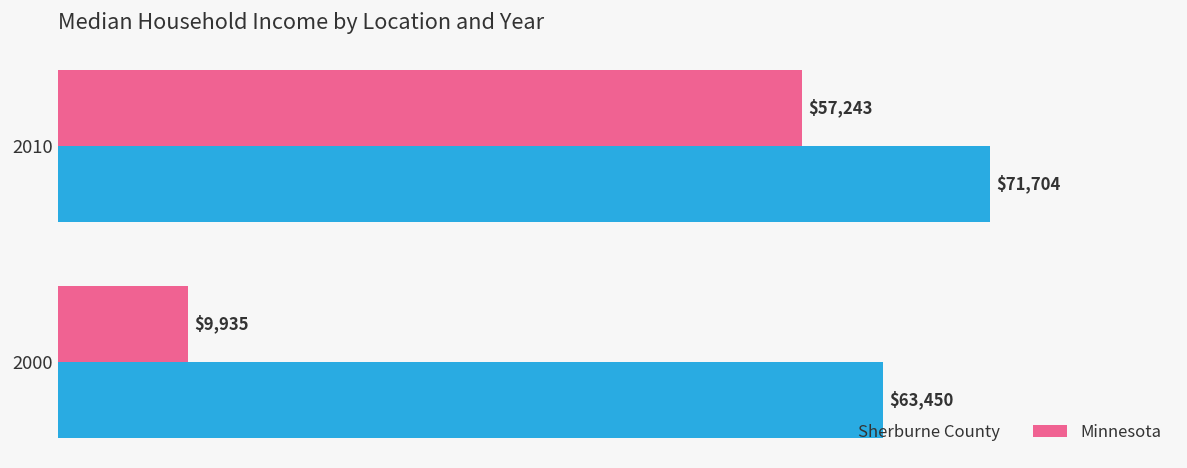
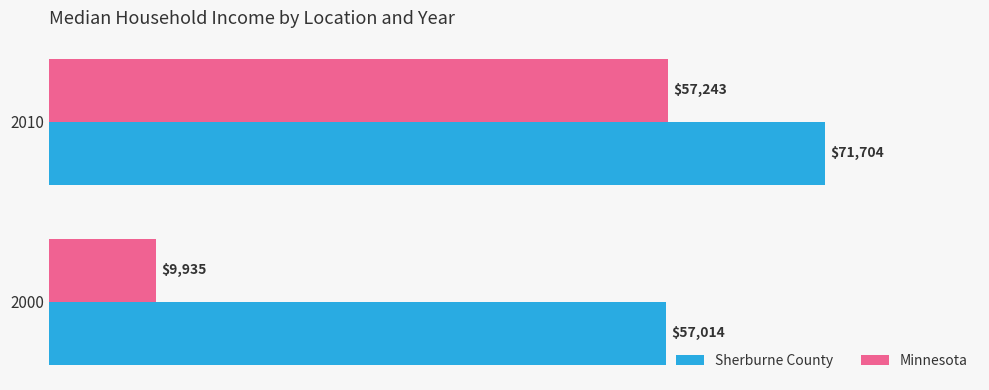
Sherburne County, 2000: $63,450 -> $57,014
